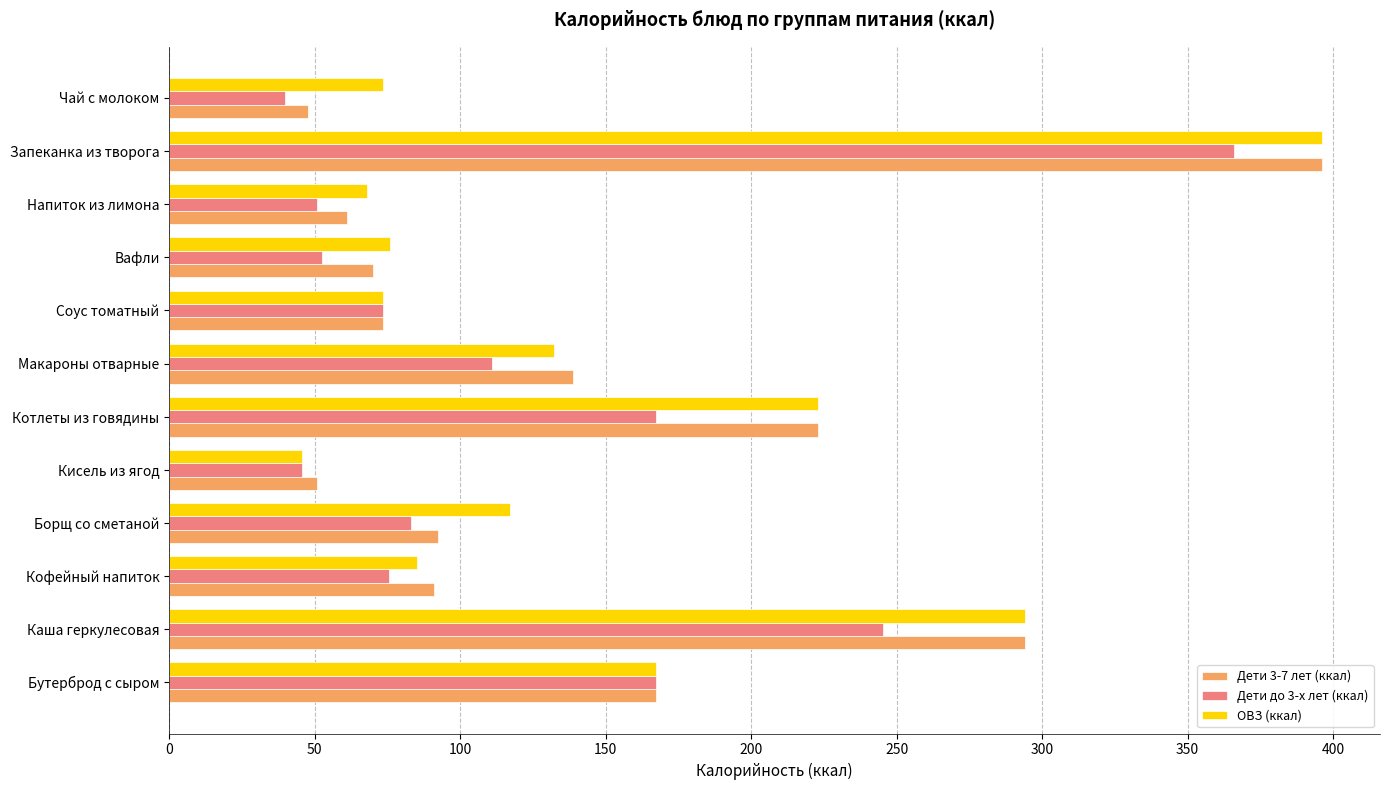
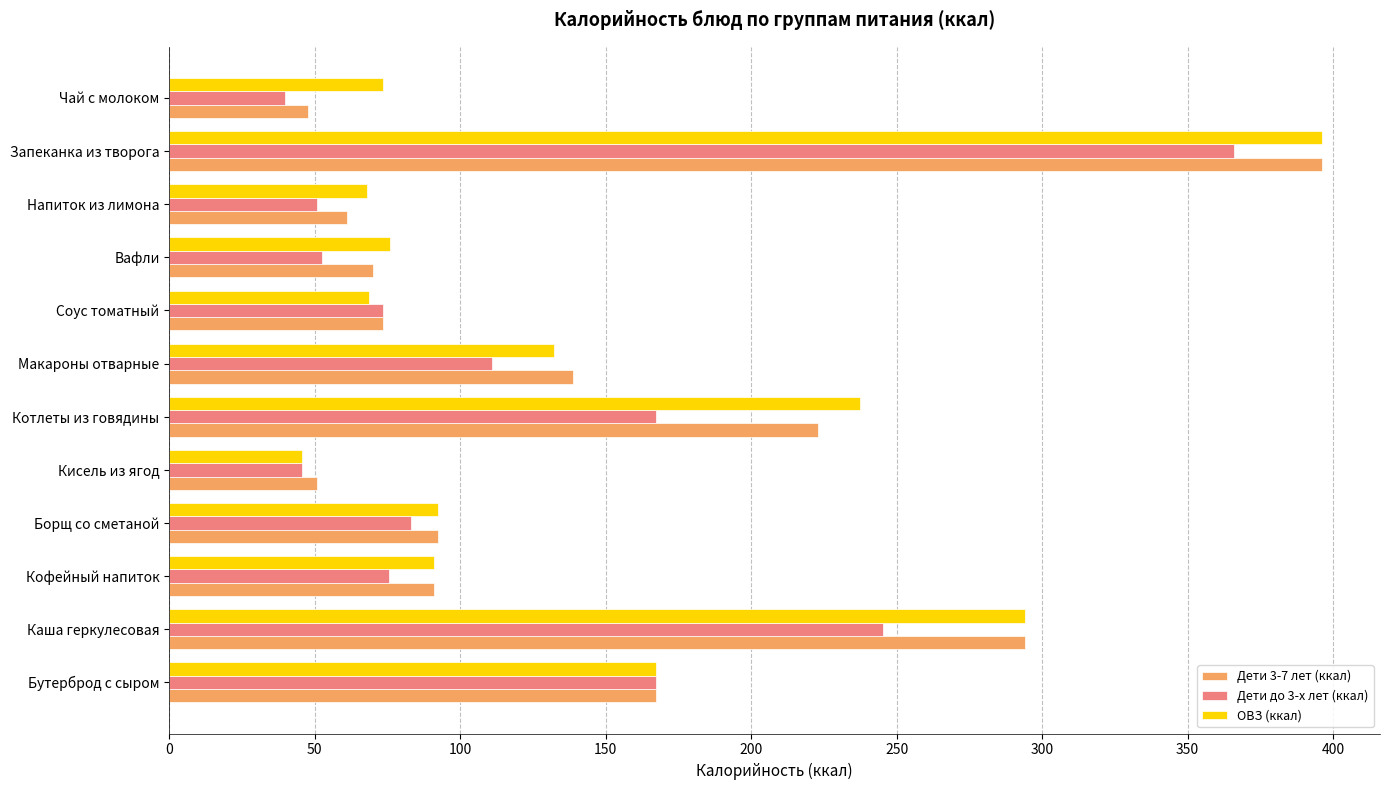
ОВЗ (ккал), Соус томатный: 74 -> 69
ОВЗ (ккал), Котлеты из говядины: 223 -> 237
ОВЗ (ккал), Борщ со сметаной: 117 -> 92
ОВЗ (ккал), Кофейный напиток: 85 -> 91
